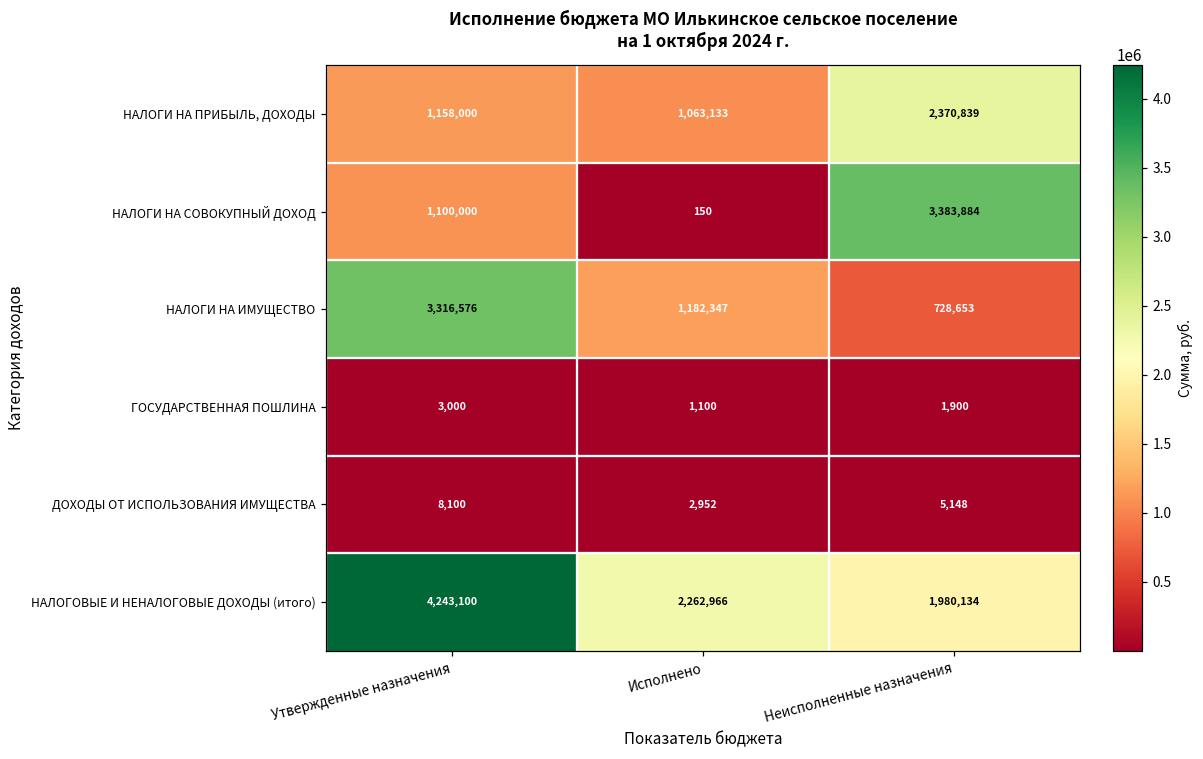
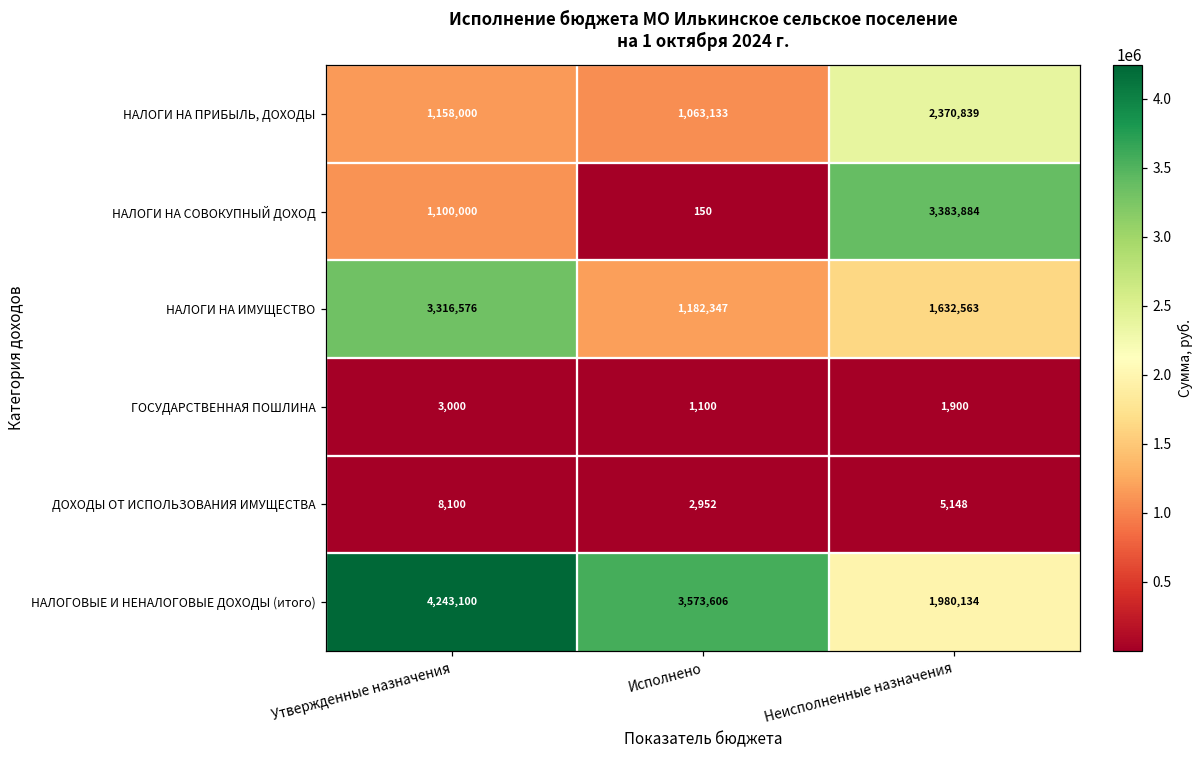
НАЛОГИ НА ИМУЩЕСТВО, Неисполненные назначения: 728,653 -> 1,632,563
НАЛОГОВЫЕ И НЕНАЛОГОВЫЕ ДОХОДЫ (итого), Исполнено: 2,262,966 -> 3,573,606
